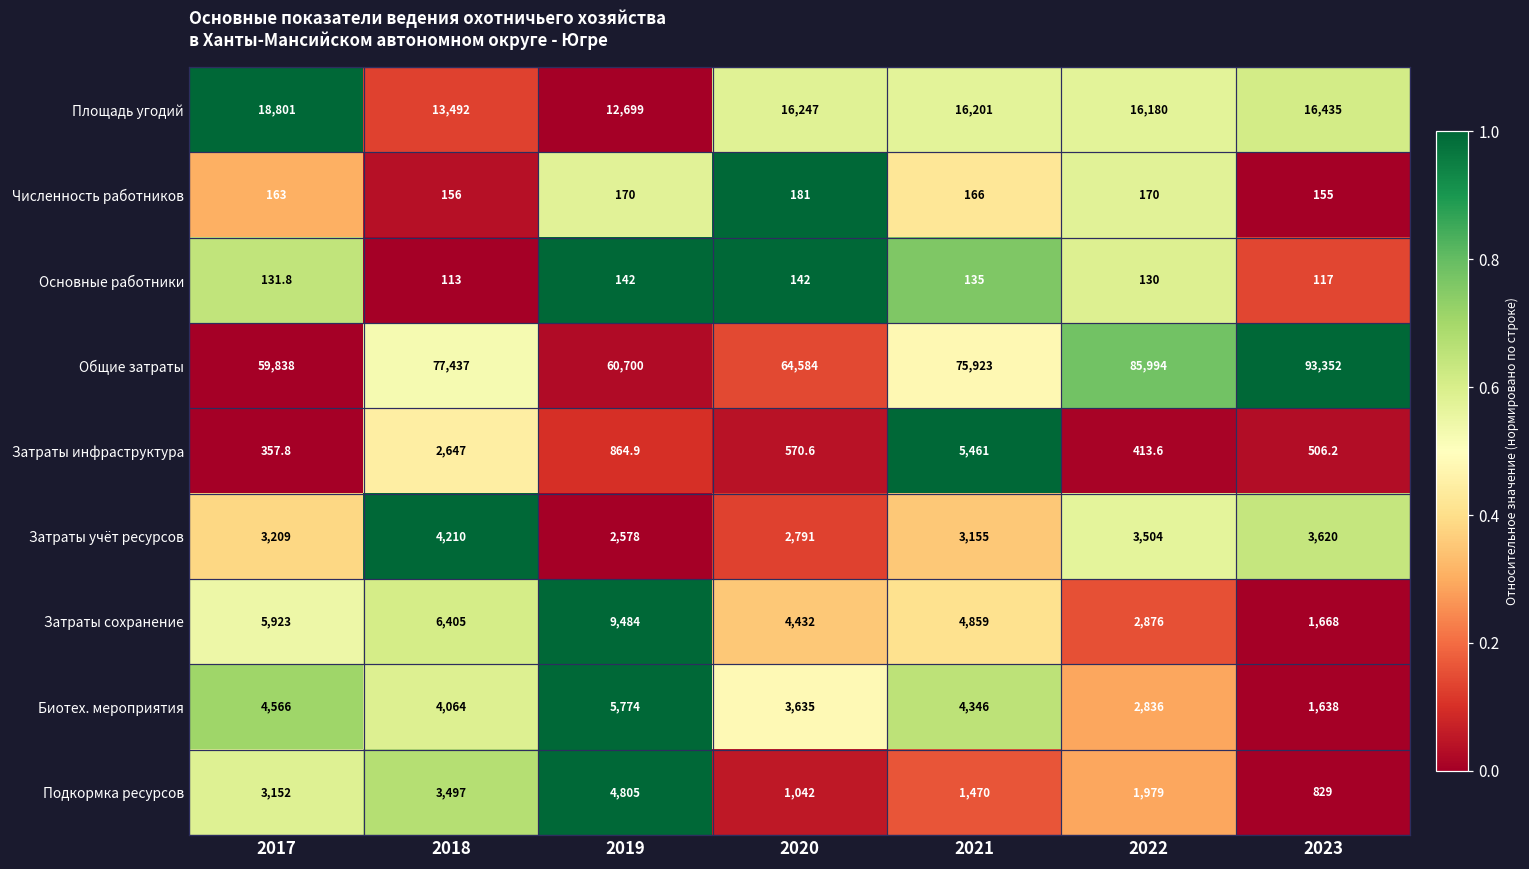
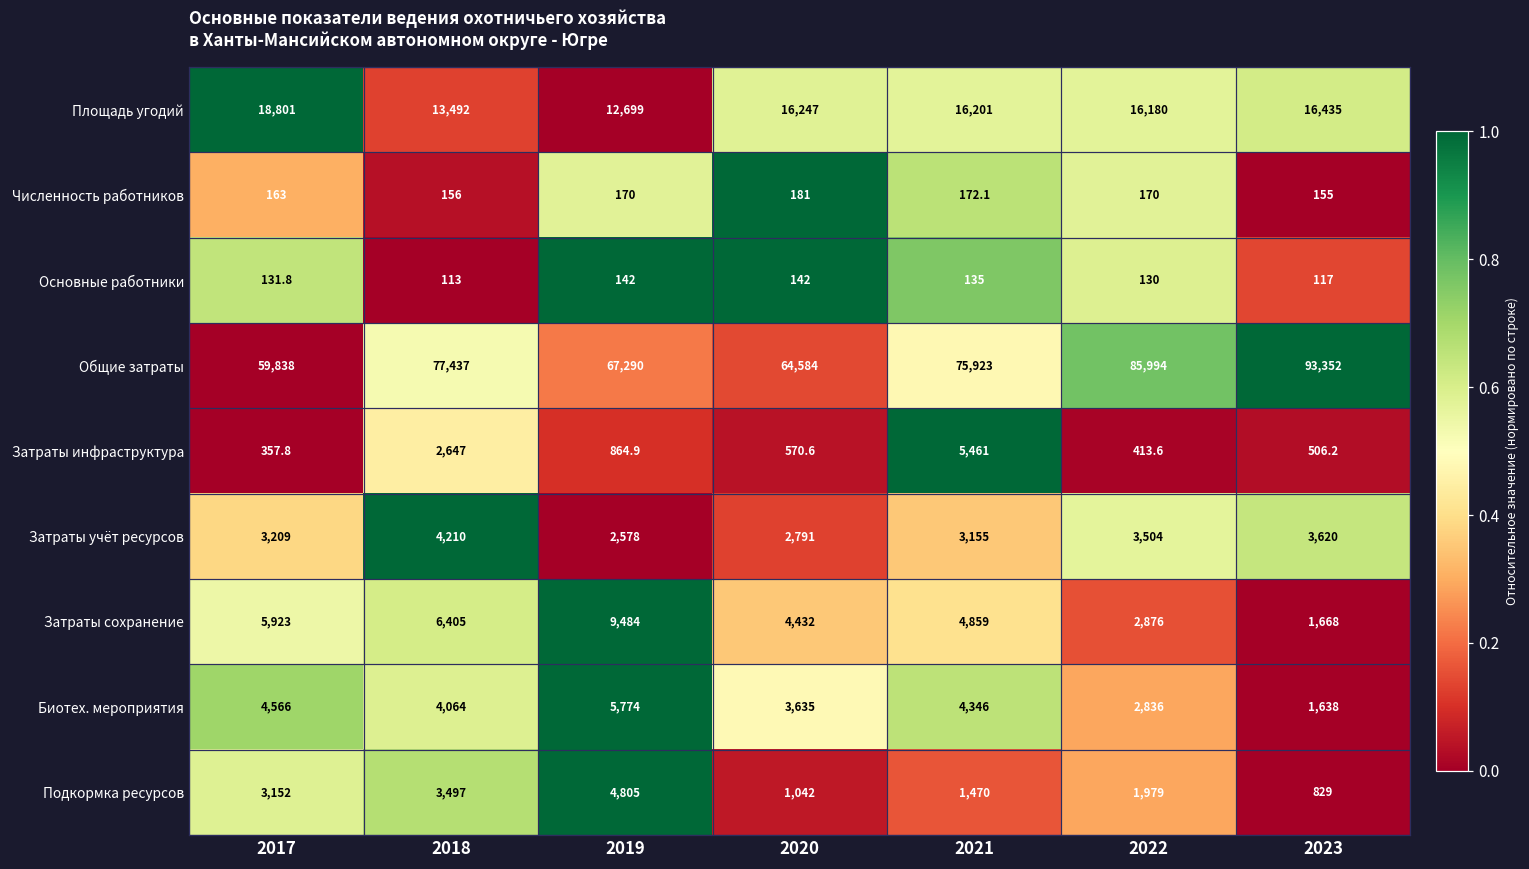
Численность работников, 2021: 166 -> 172.1
Общие затраты, 2019: 60,700 -> 67,290
